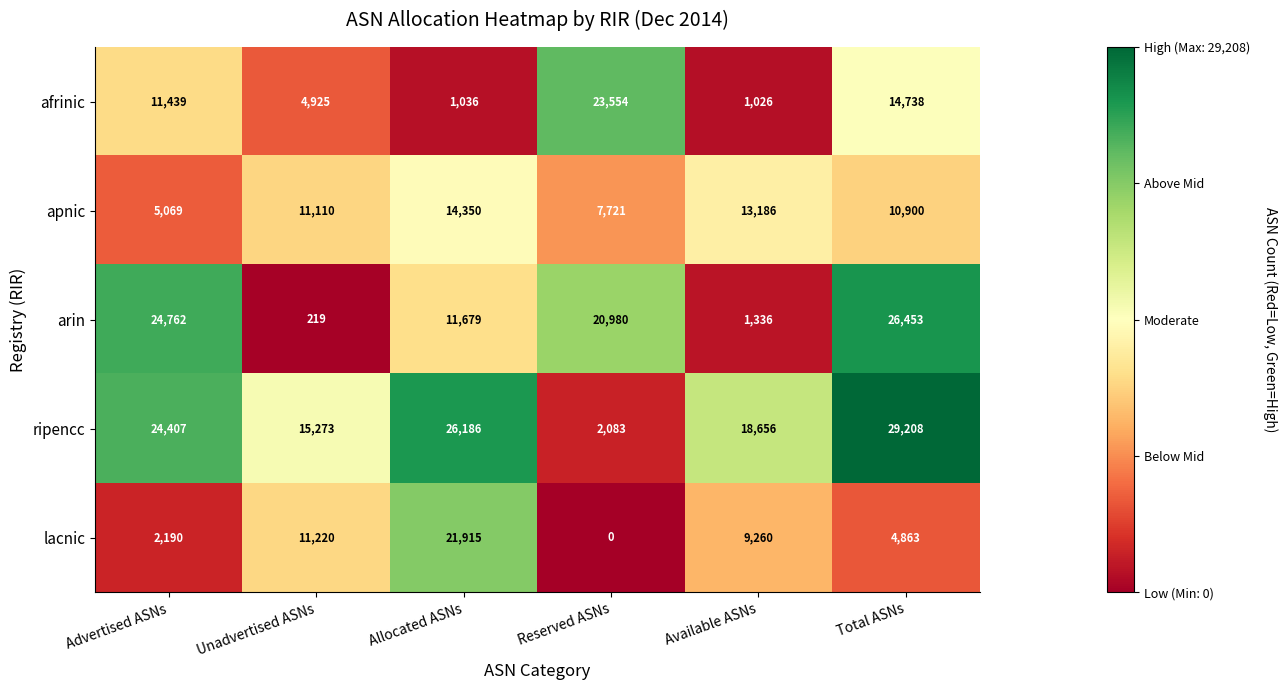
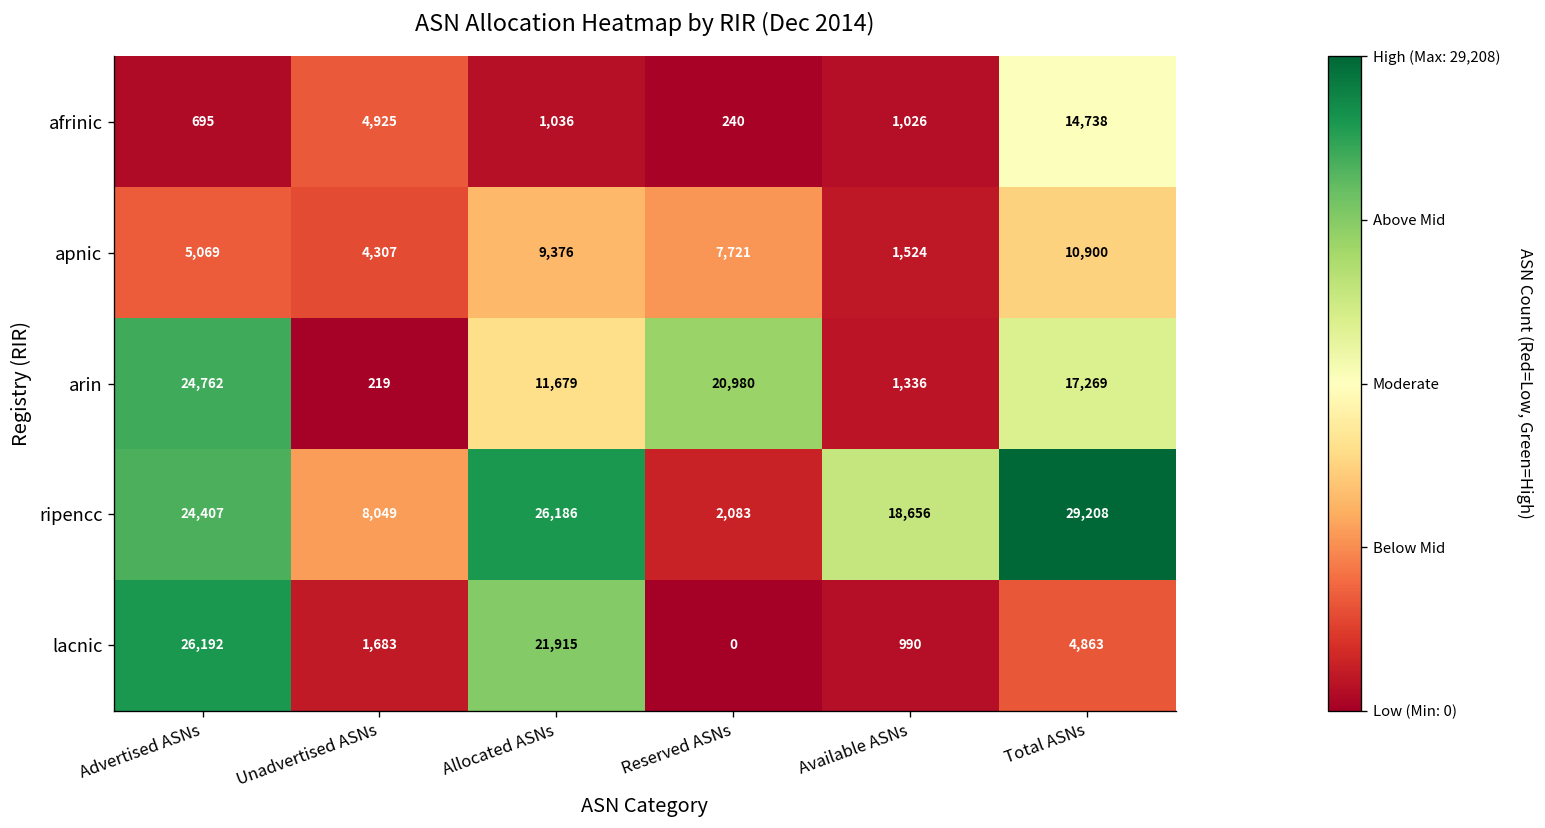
afrinic, Advertised ASNs: 11,439 -> 695
afrinic, Reserved ASNs: 23,554 -> 240
apnic, Unadvertised ASNs: 11,110 -> 4,307
apnic, Allocated ASNs: 14,350 -> 9,376
apnic, Available ASNs: 13,186 -> 1,524
arin, Total ASNs: 26,453 -> 17,269
ripencc, Unadvertised ASNs: 15,273 -> 8,049
lacnic, Advertised ASNs: 2,190 -> 26,192
lacnic, Unadvertised ASNs: 11,220 -> 1,683
lacnic, Available ASNs: 9,260 -> 990
